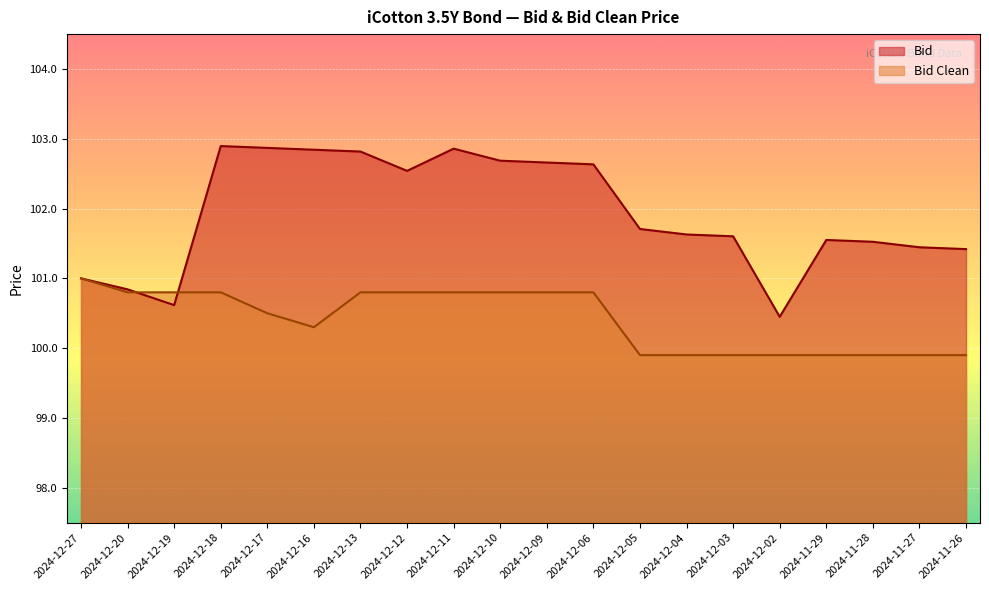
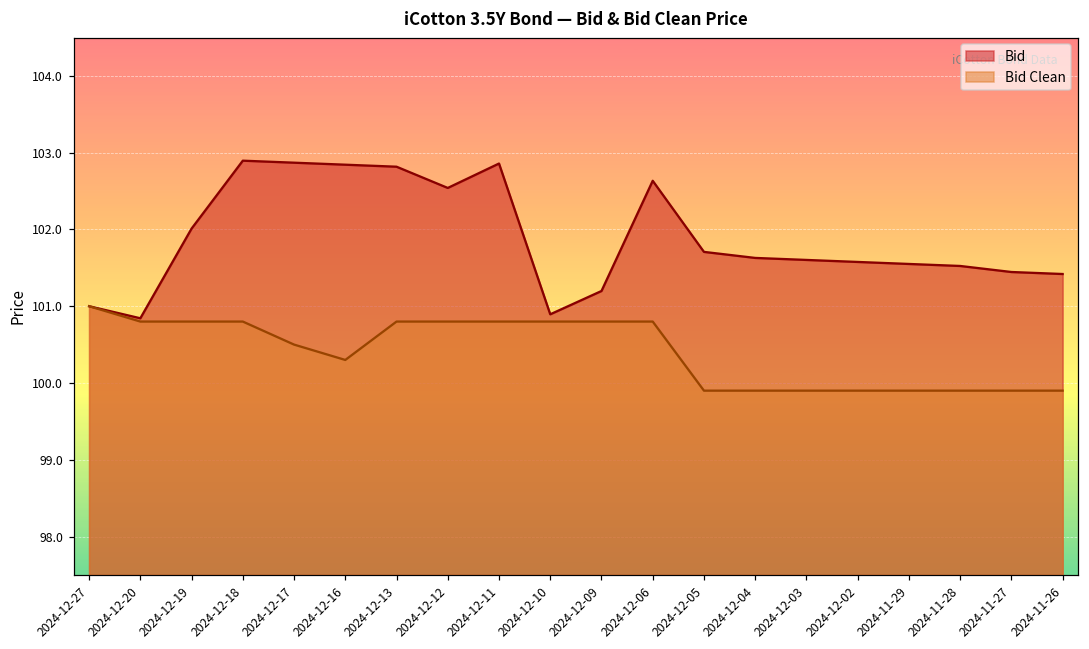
Bid, 2024-12-19: 100.6 -> 102.0
Bid, 2024-12-10: 102.7 -> 100.9
Bid, 2024-12-09: 102.7 -> 101.2
Bid, 2024-12-02: 100.4 -> 101.6
